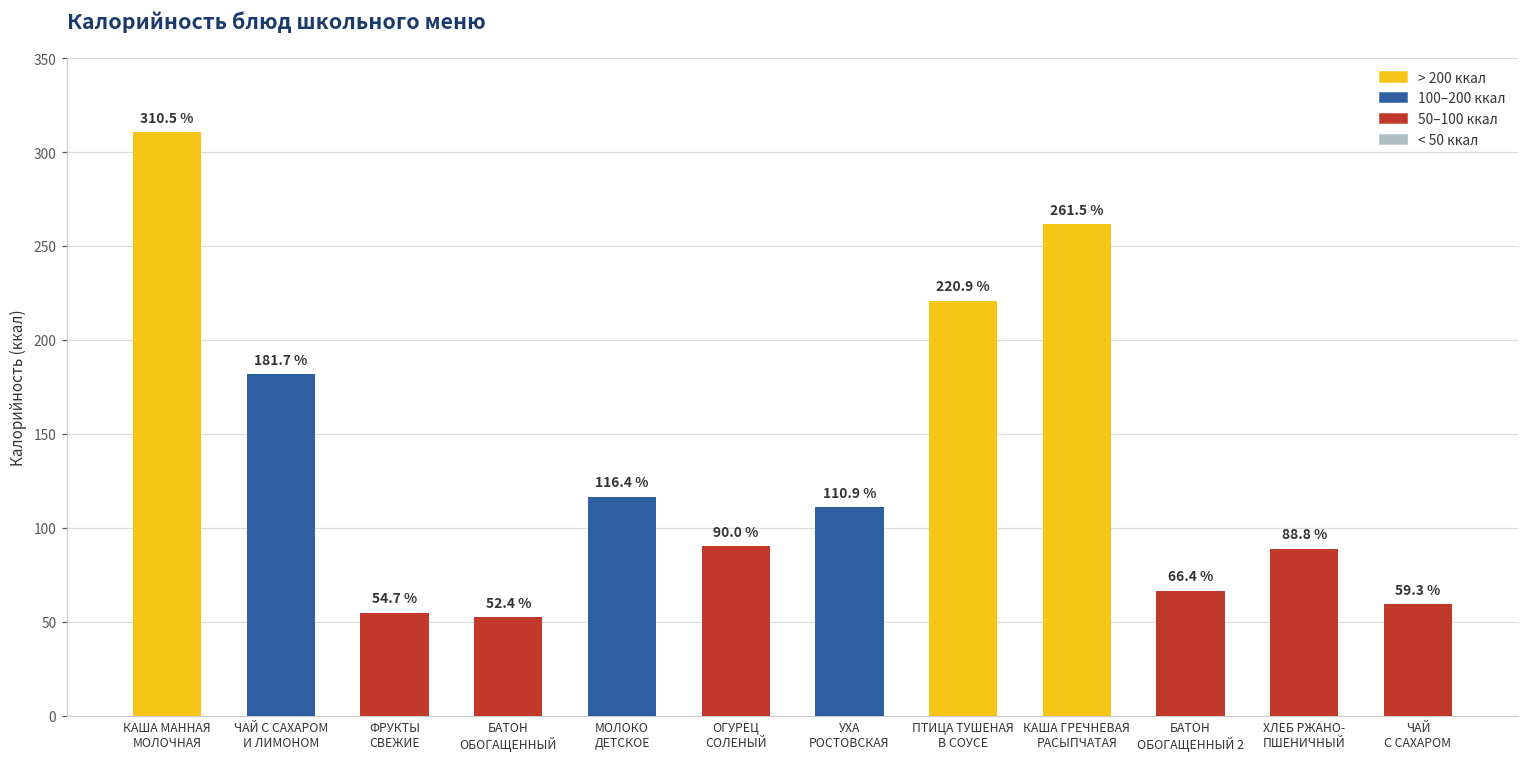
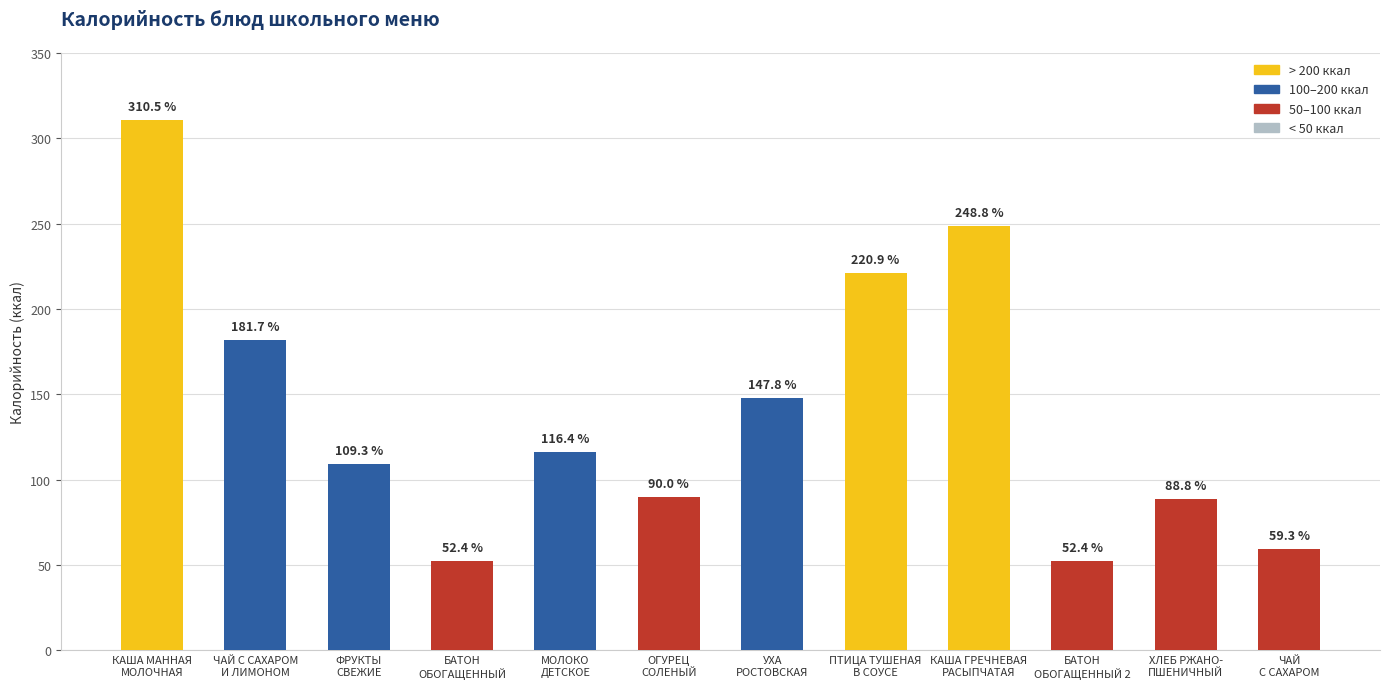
ФРУКТЫ СВЕЖИЕ: 54.7 % -> 109.3 %
УХА РОСТОВСКАЯ: 110.9 % -> 147.8 %
КАША ГРЕЧНЕВАЯ РАСЫПЧАТАЯ: 261.5 % -> 248.8 %
БАТОН ОБОГАЩЕННЫЙ 2: 66.4 % -> 52.4 %
